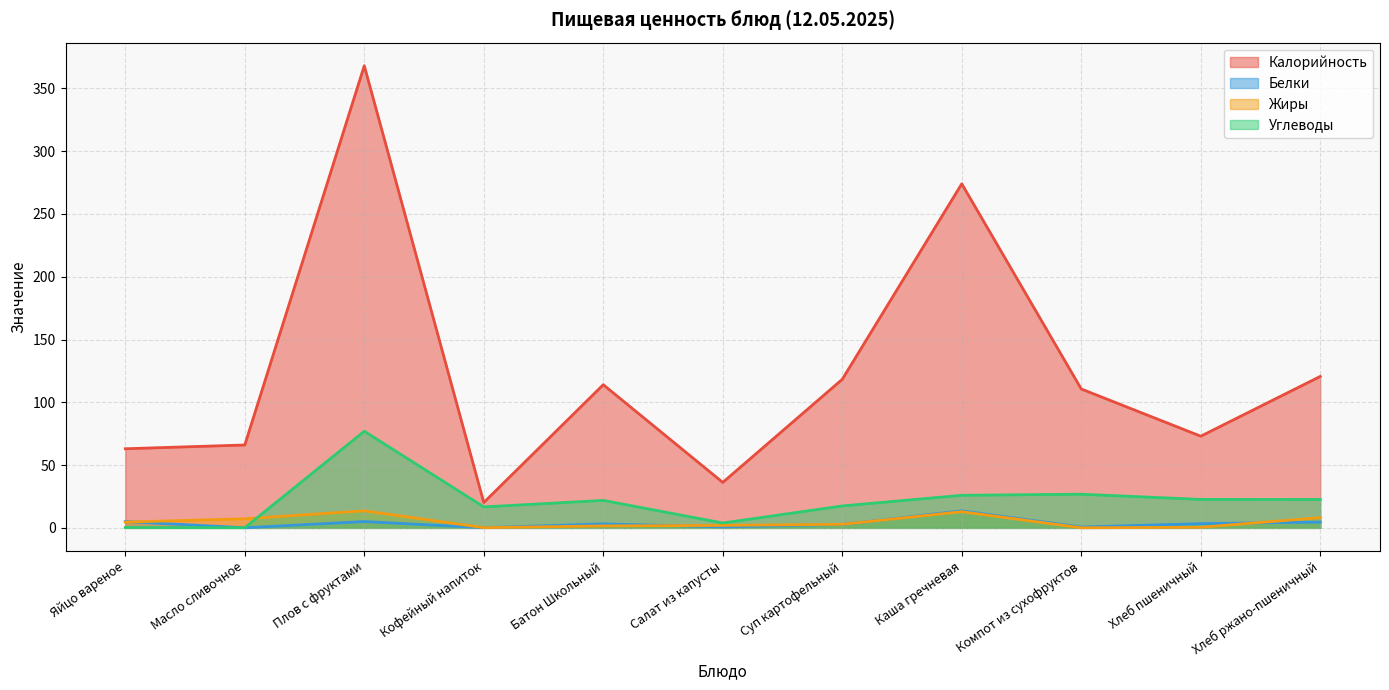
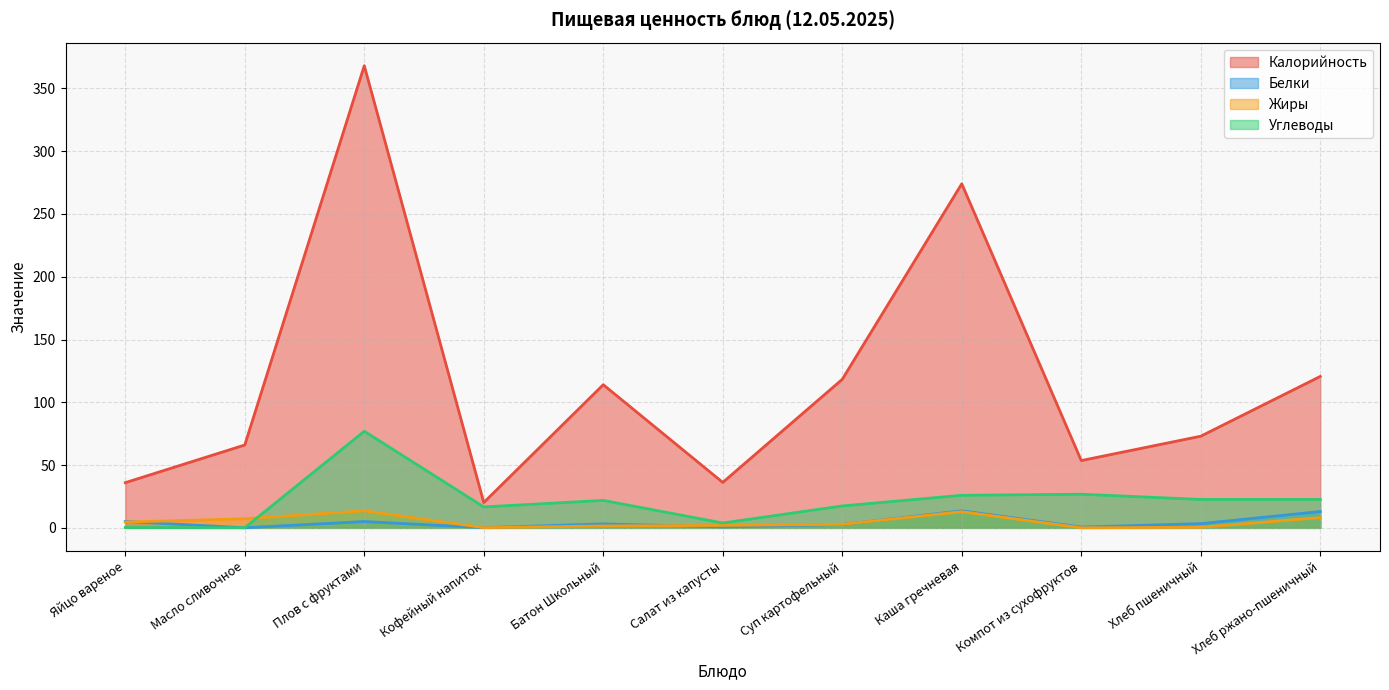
Калорийность, Яйцо вареное: 63 -> 36
Калорийность, Компот из сухофруктов: 111 -> 54
Белки, Хлеб ржано-пшеничный: 5 -> 13
